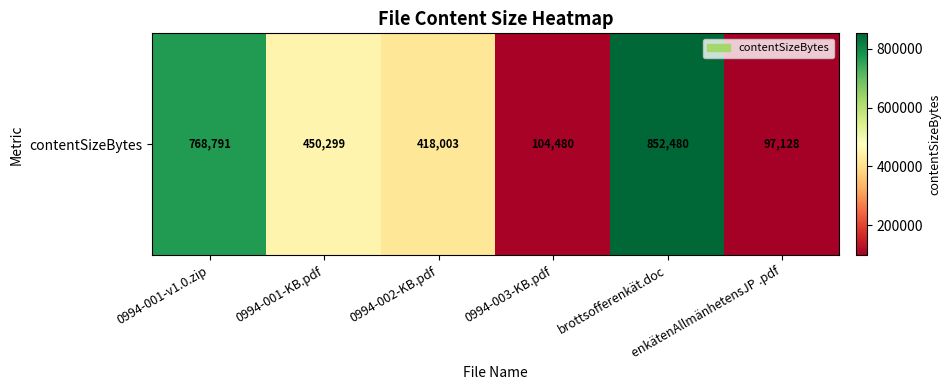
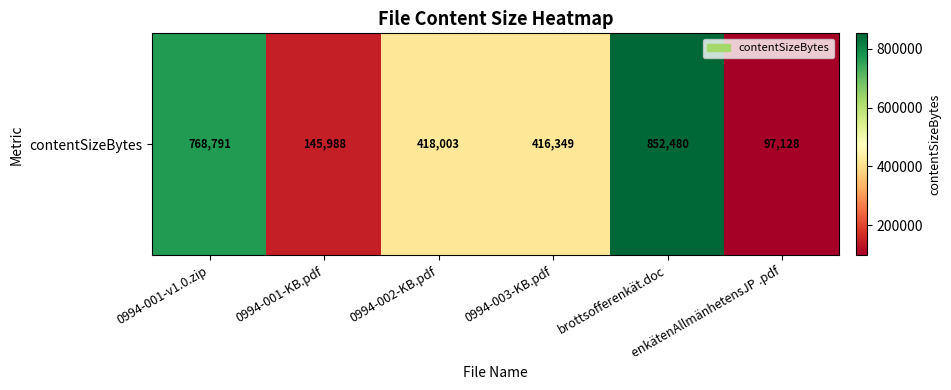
contentSizeBytes, 0994-001-KB.pdf: 450,299 -> 145,988
contentSizeBytes, 0994-003-KB.pdf: 104,480 -> 416,349
